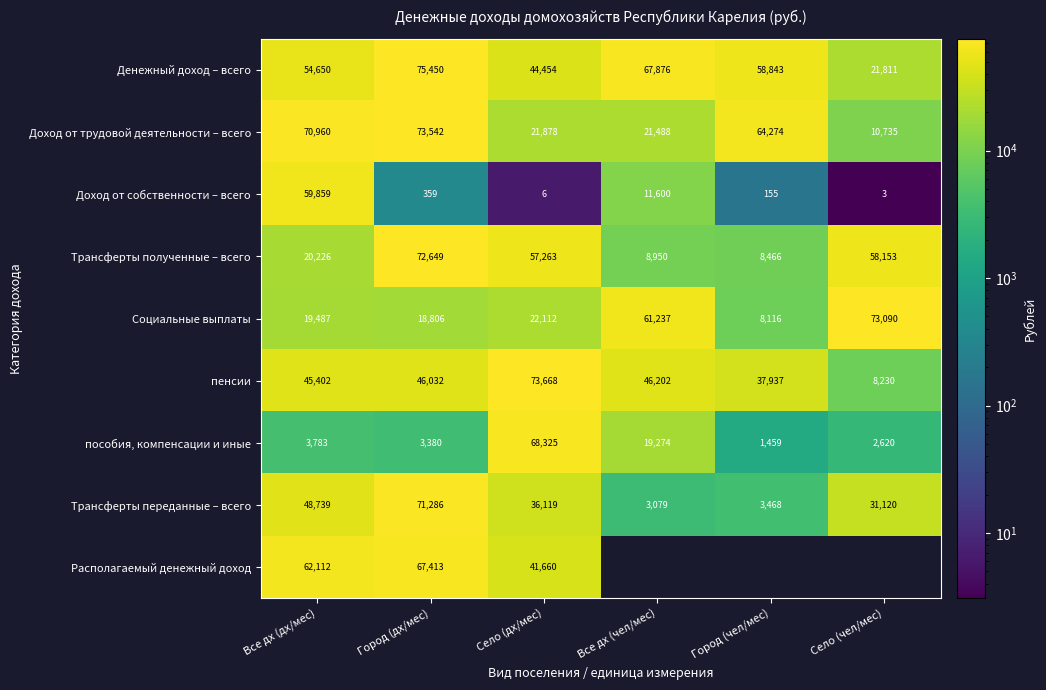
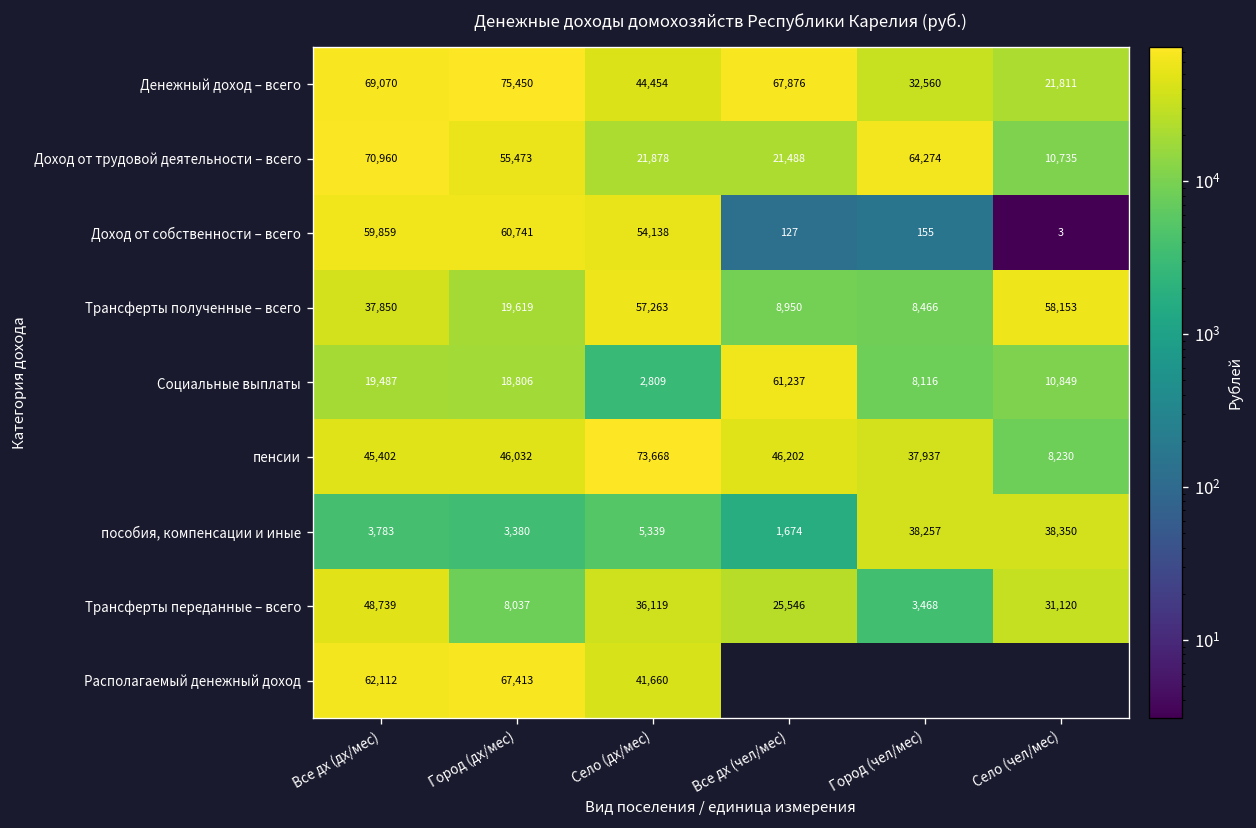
Денежный доход – всего, Все дх (дх/мес): 54,650 -> 69,070
Денежный доход – всего, Город (чел/мес): 58,843 -> 32,560
Доход от трудовой деятельности – всего, Город (дх/мес): 73,542 -> 55,473
Доход от собственности – всего, Город (дх/мес): 359 -> 60,741
Доход от собственности – всего, Село (дх/мес): 6 -> 54,138
Доход от собственности – всего, Все дх (чел/мес): 11,600 -> 127
Трансферты полученные – всего, Все дх (дх/мес): 20,226 -> 37,850
Трансферты полученные – всего, Город (дх/мес): 72,649 -> 19,619
Социальные выплаты, Село (дх/мес): 22,112 -> 2,809
Социальные выплаты, Село (чел/мес): 73,090 -> 10,849
пособия, компенсации и иные, Село (дх/мес): 68,325 -> 5,339
пособия, компенсации и иные, Все дх (чел/мес): 19,274 -> 1,674
пособия, компенсации и иные, Город (чел/мес): 1,459 -> 38,257
пособия, компенсации и иные, Село (чел/мес): 2,620 -> 38,350
Трансферты переданные – всего, Город (дх/мес): 71,286 -> 8,037
Трансферты переданные – всего, Все дх (чел/мес): 3,079 -> 25,546
